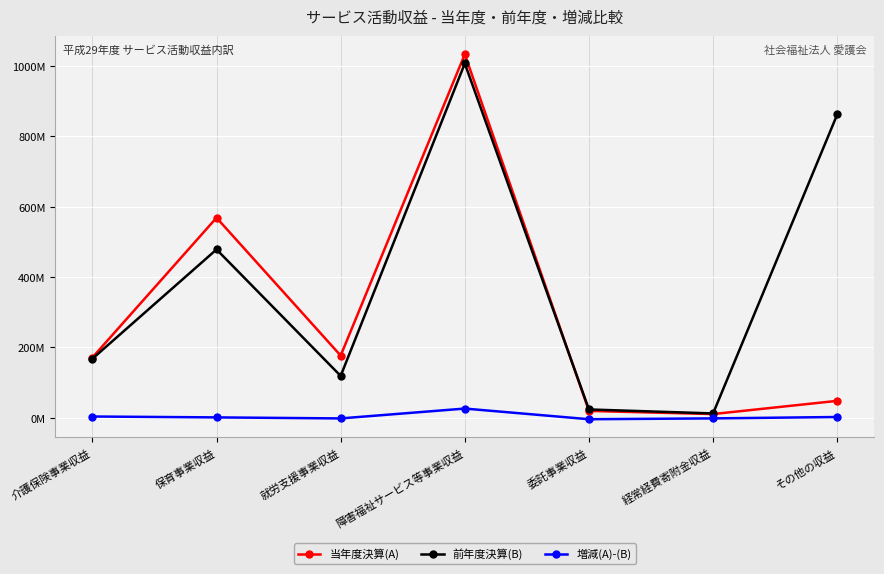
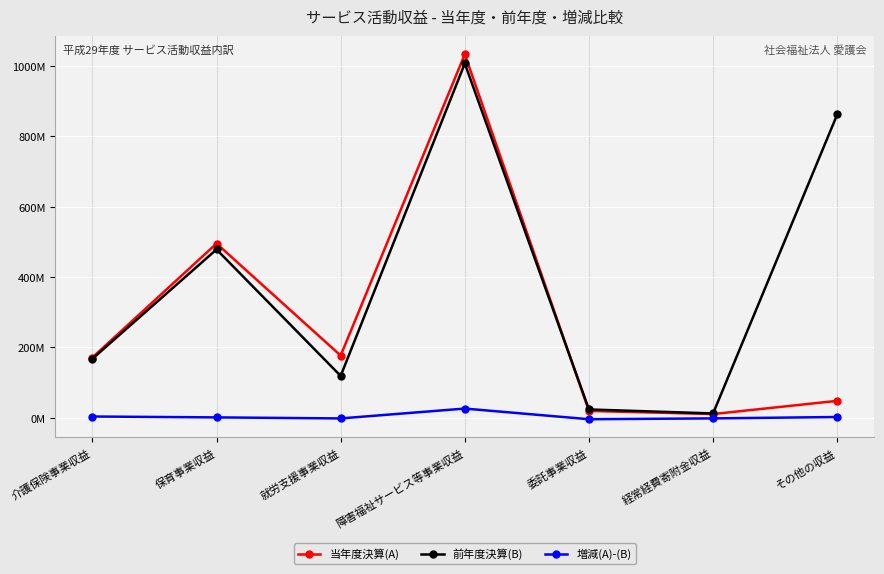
当年度決算(A), 保育事業収益: 570000000 -> 500000000
